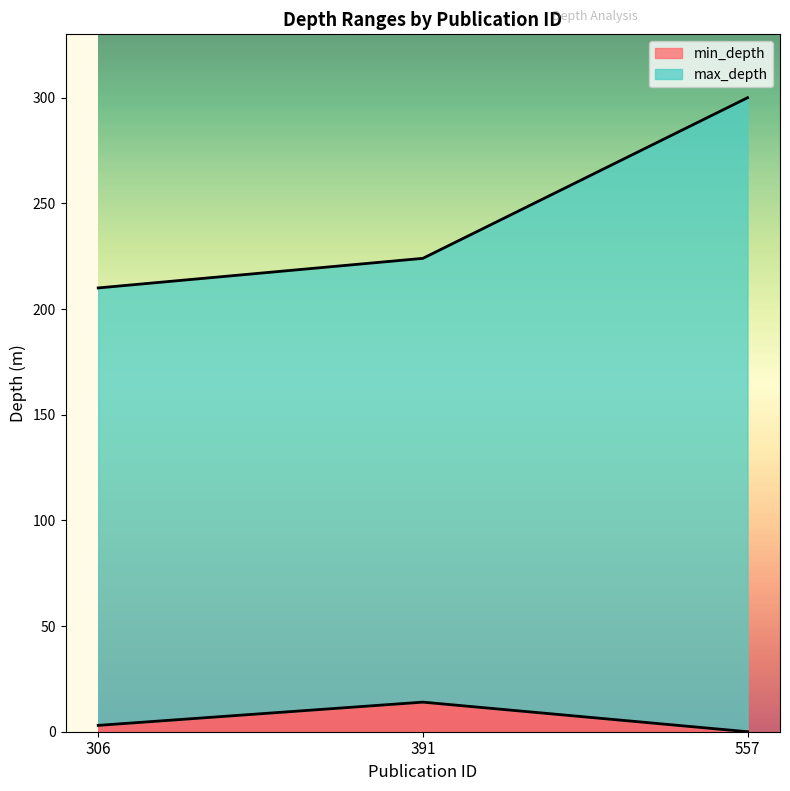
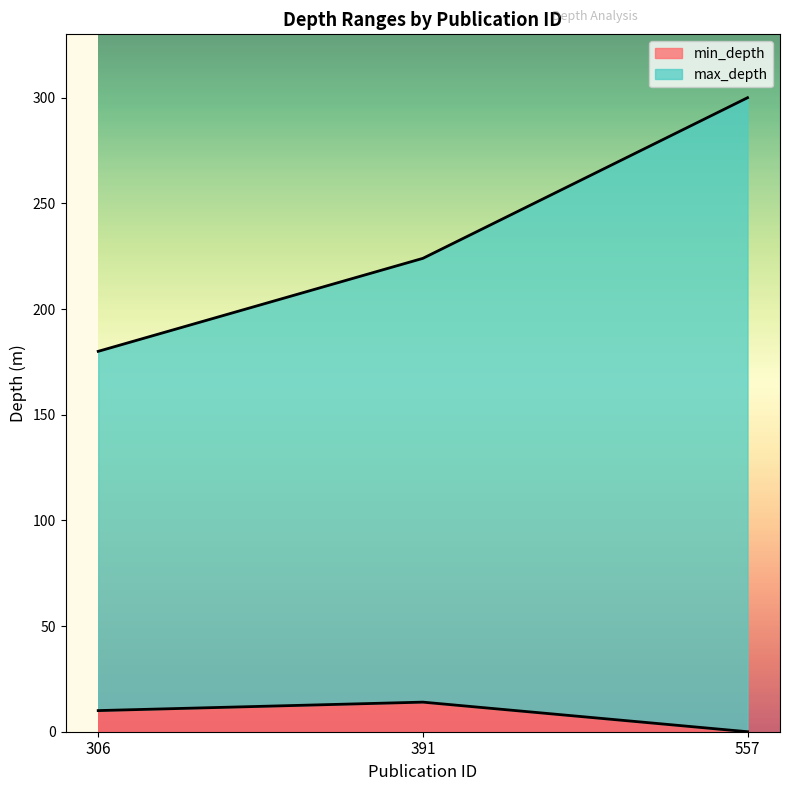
min_depth, 306: 3 -> 10
max_depth, 306: 210 -> 180
